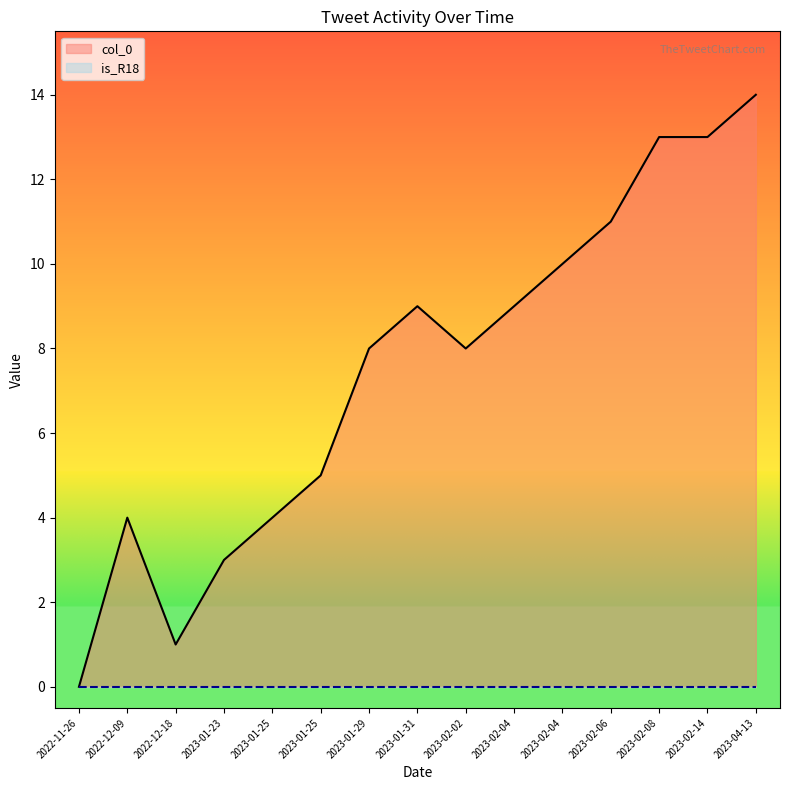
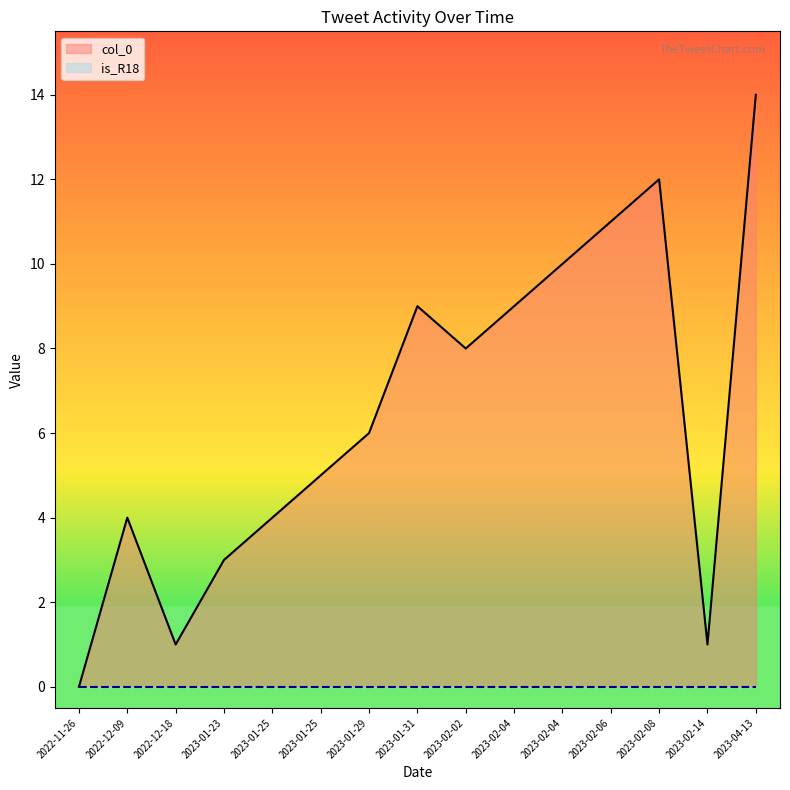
col_0, 2023-01-29: 8 -> 6
col_0, 2023-02-08: 13 -> 12
col_0, 2023-02-14: 13 -> 1
